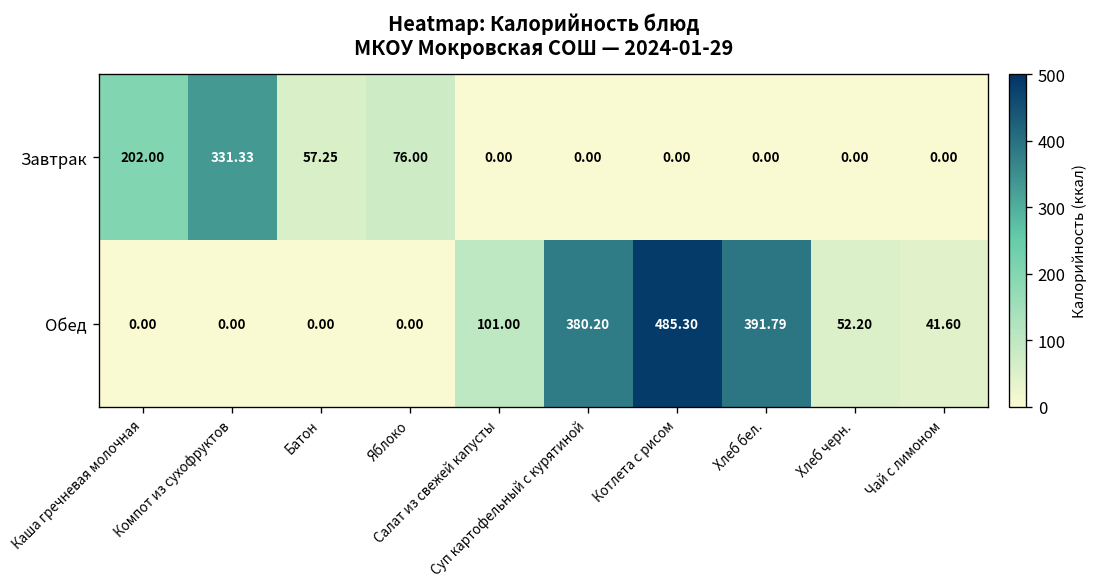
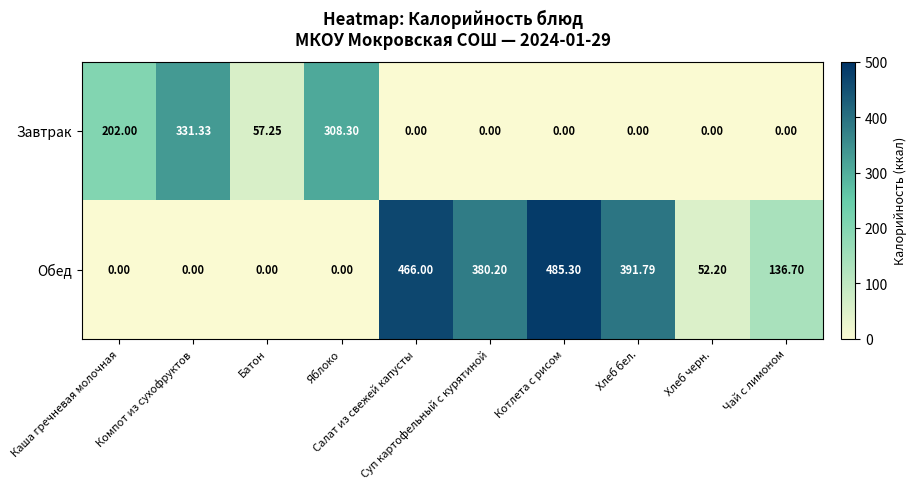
Завтрак, Яблоко: 76.00 -> 308.30
Обед, Салат из свежей капусты: 101.00 -> 466.00
Обед, Чай с лимоном: 41.60 -> 136.70
